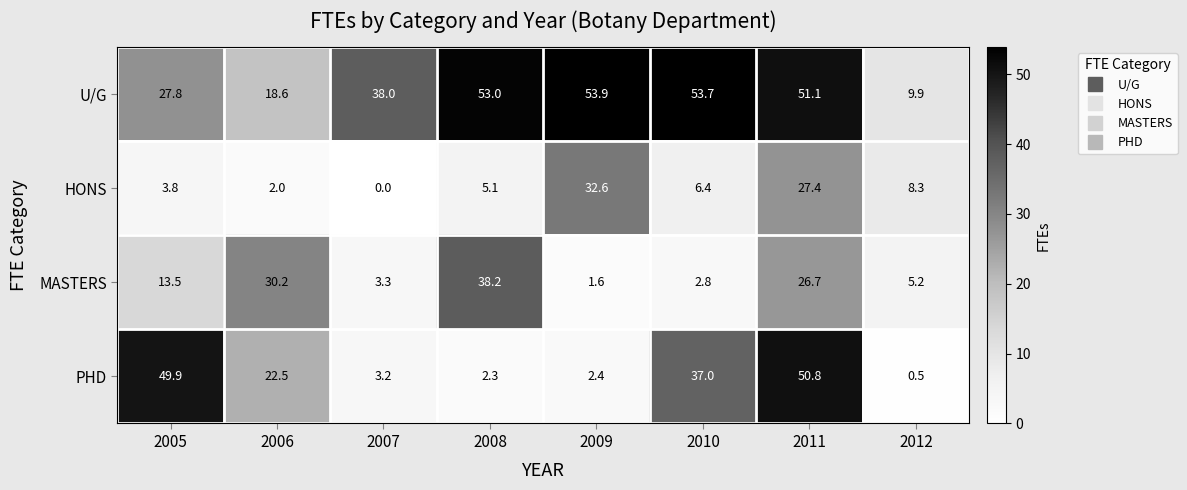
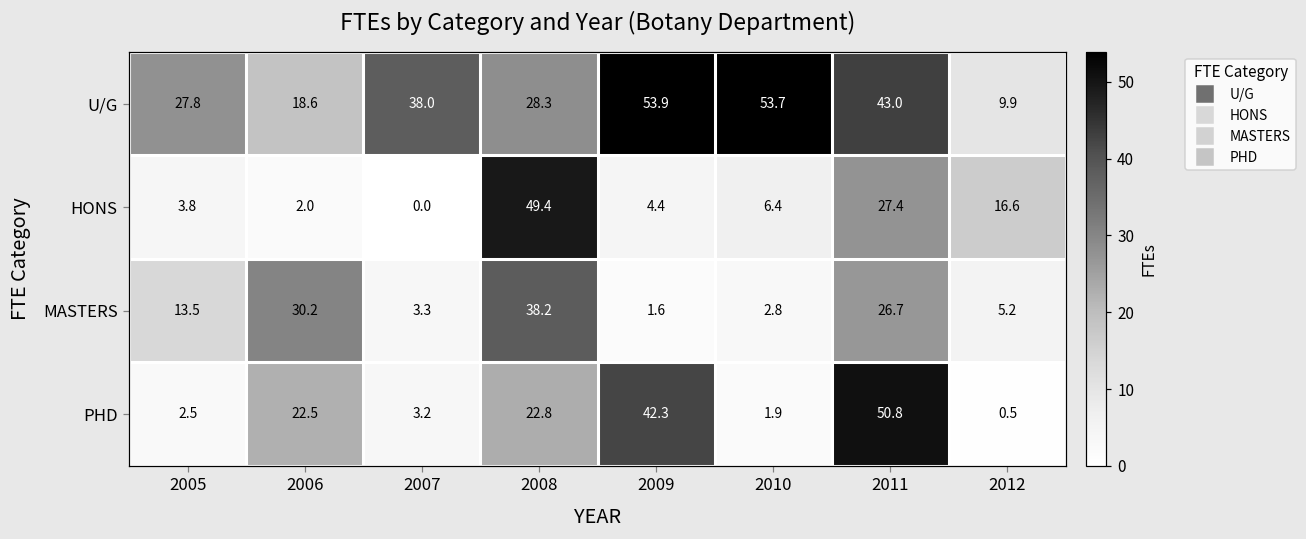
U/G, 2008: 53.0 -> 28.3
U/G, 2011: 51.1 -> 43.0
HONS, 2008: 5.1 -> 49.4
HONS, 2009: 32.6 -> 4.4
HONS, 2012: 8.3 -> 16.6
PHD, 2005: 49.9 -> 2.5
PHD, 2008: 2.3 -> 22.8
PHD, 2009: 2.4 -> 42.3
PHD, 2010: 37.0 -> 1.9
